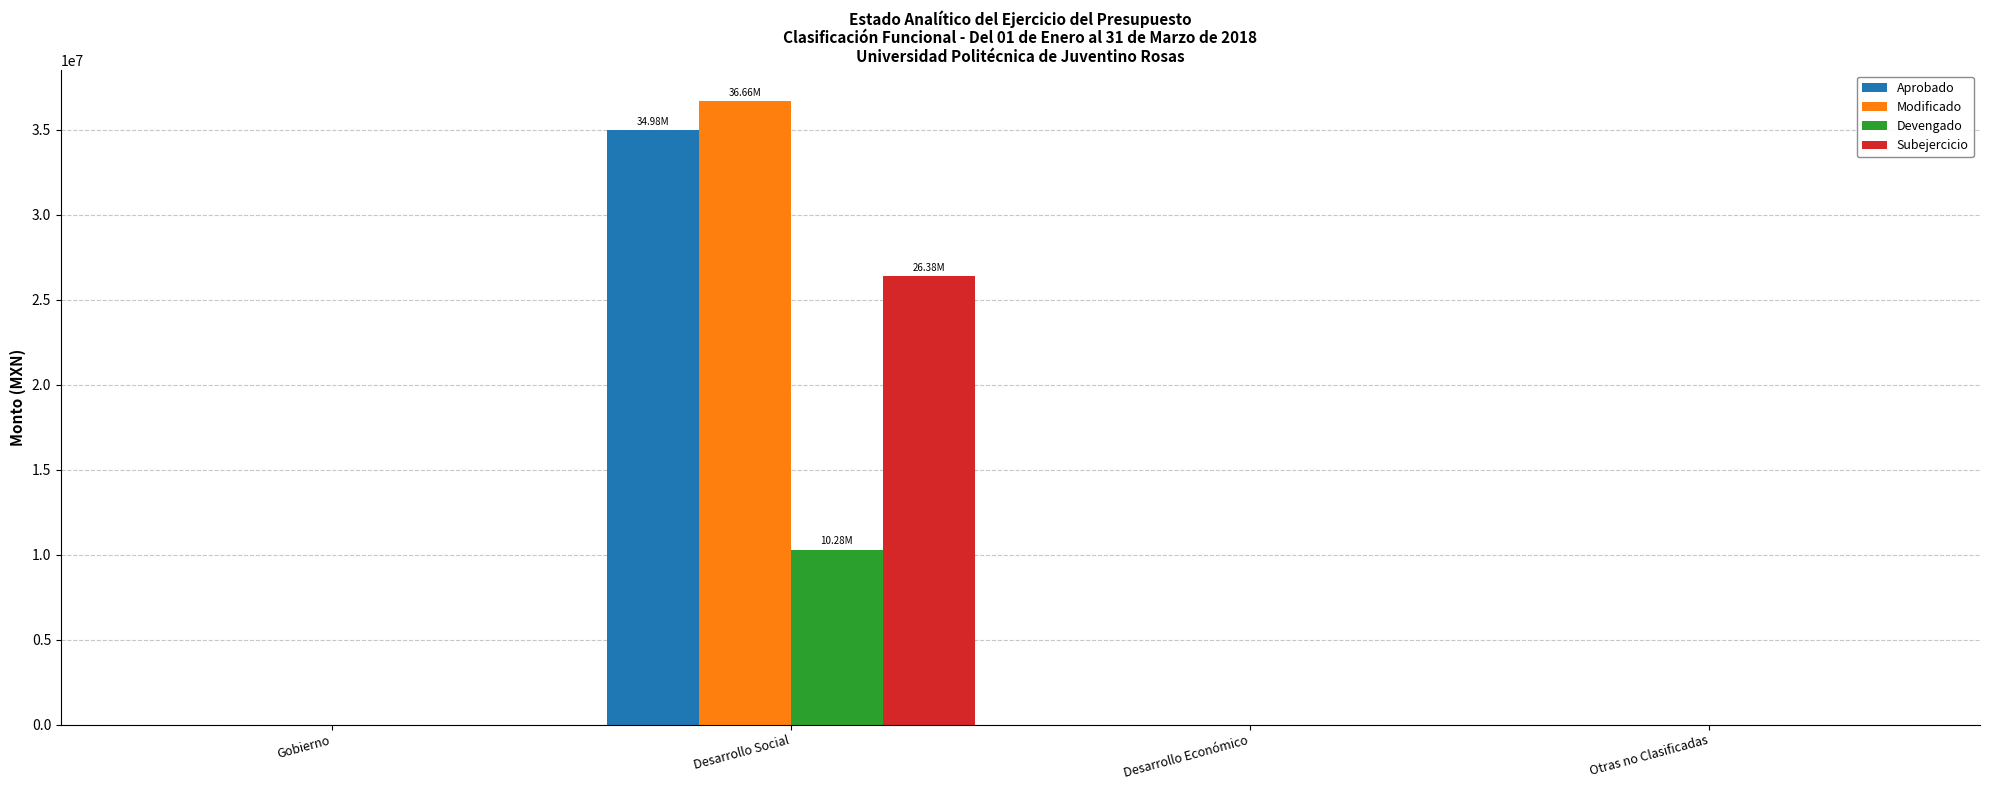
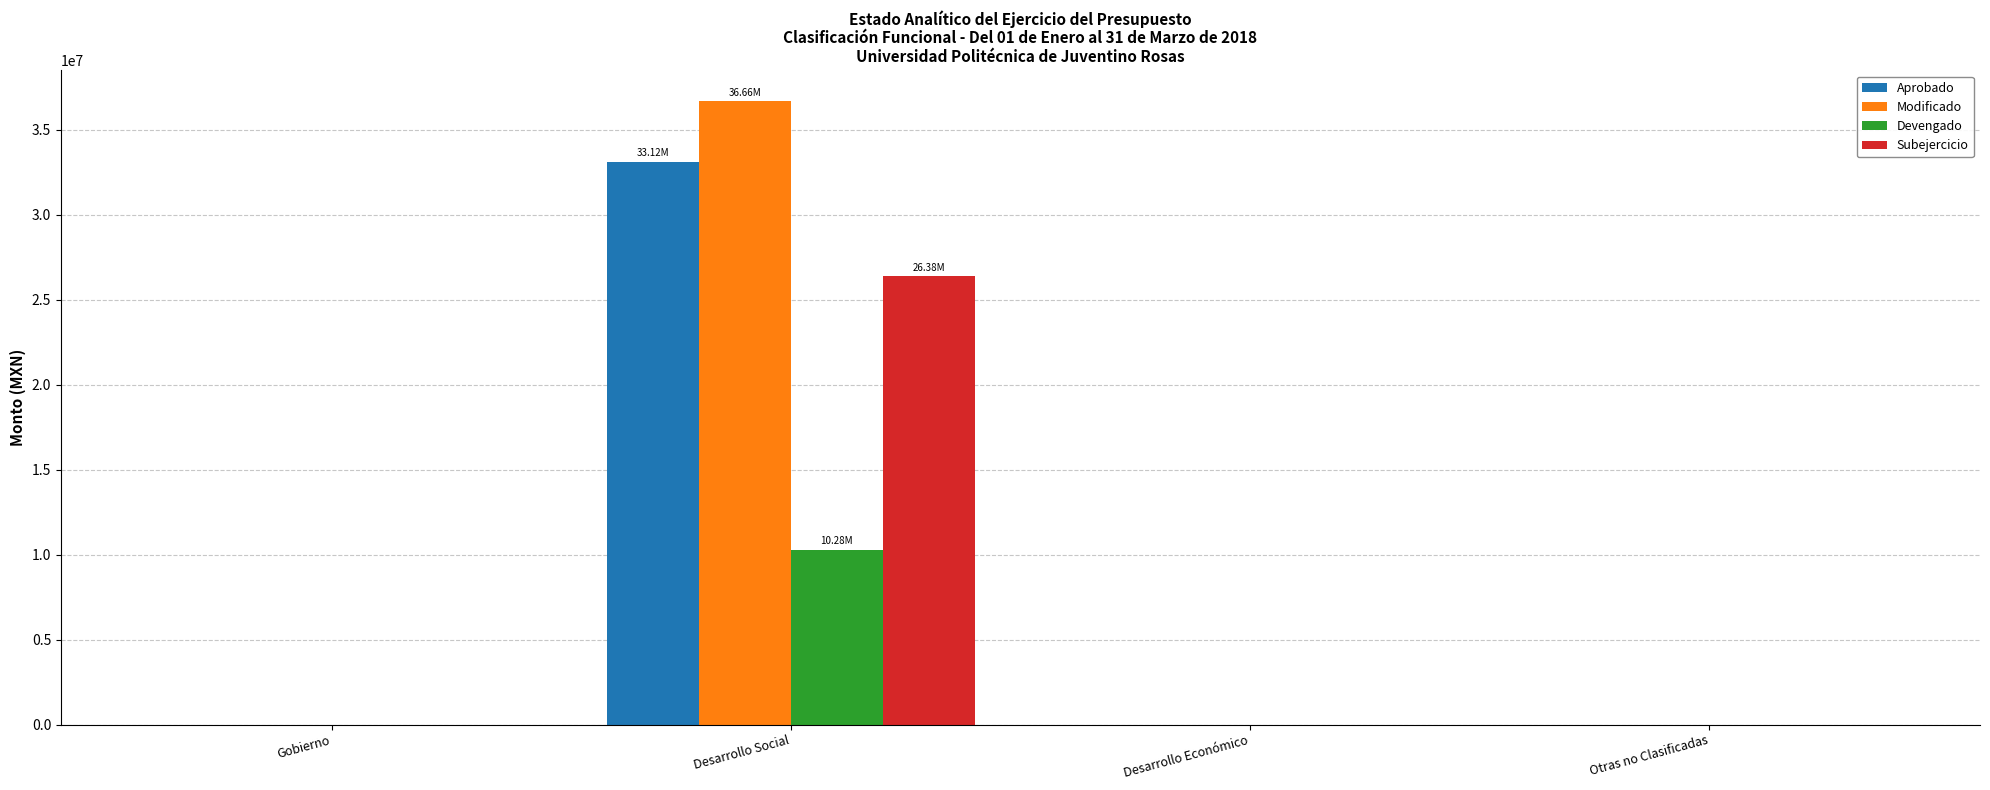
Aprobado, Desarrollo Social: 34.98M -> 33.12M
